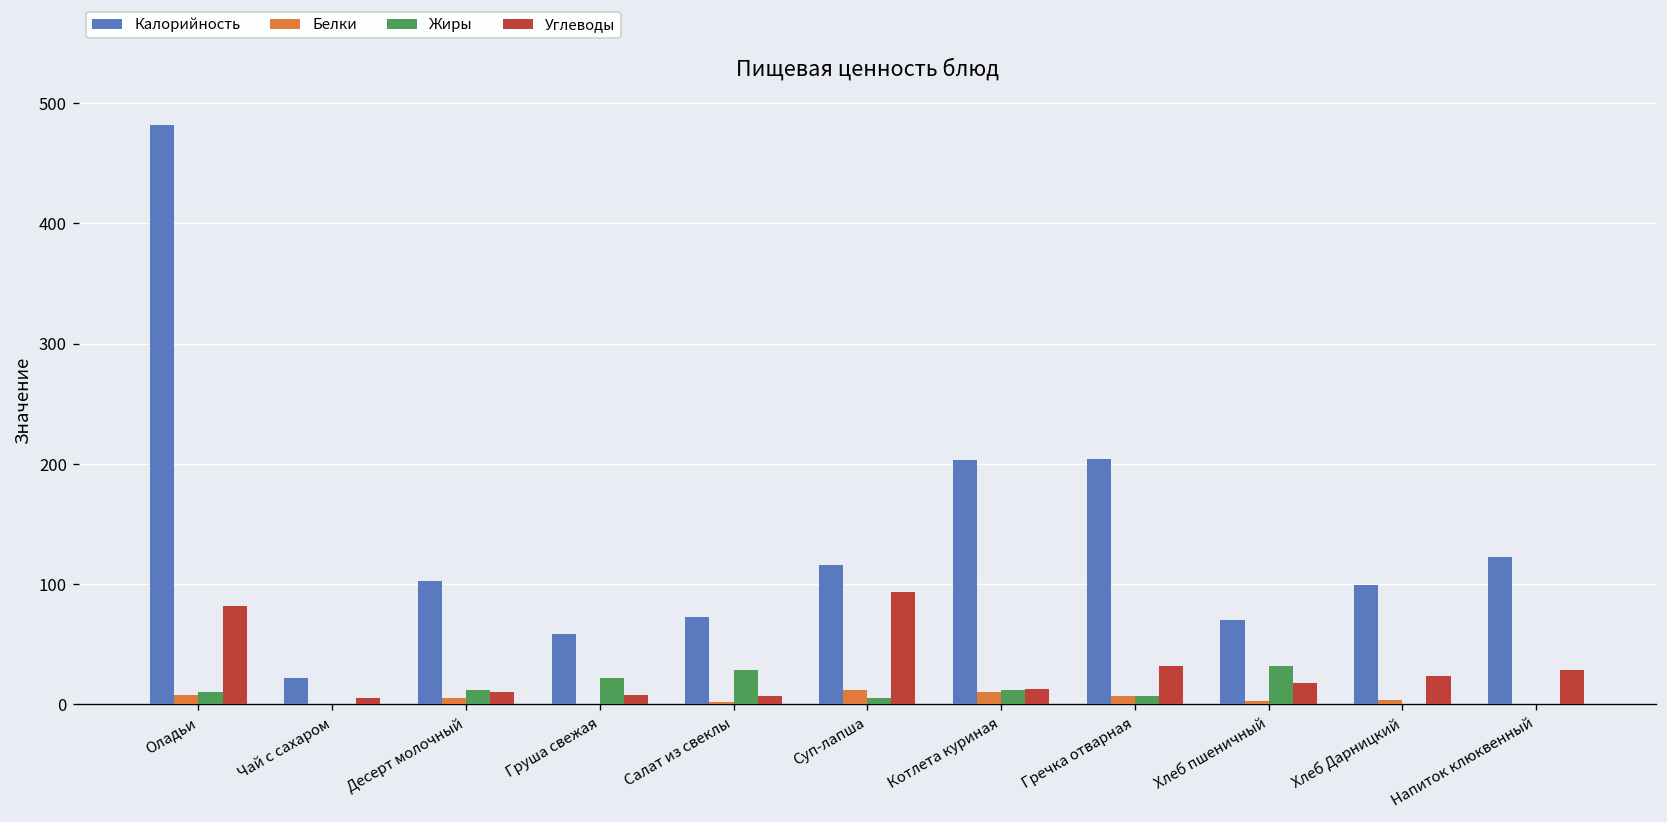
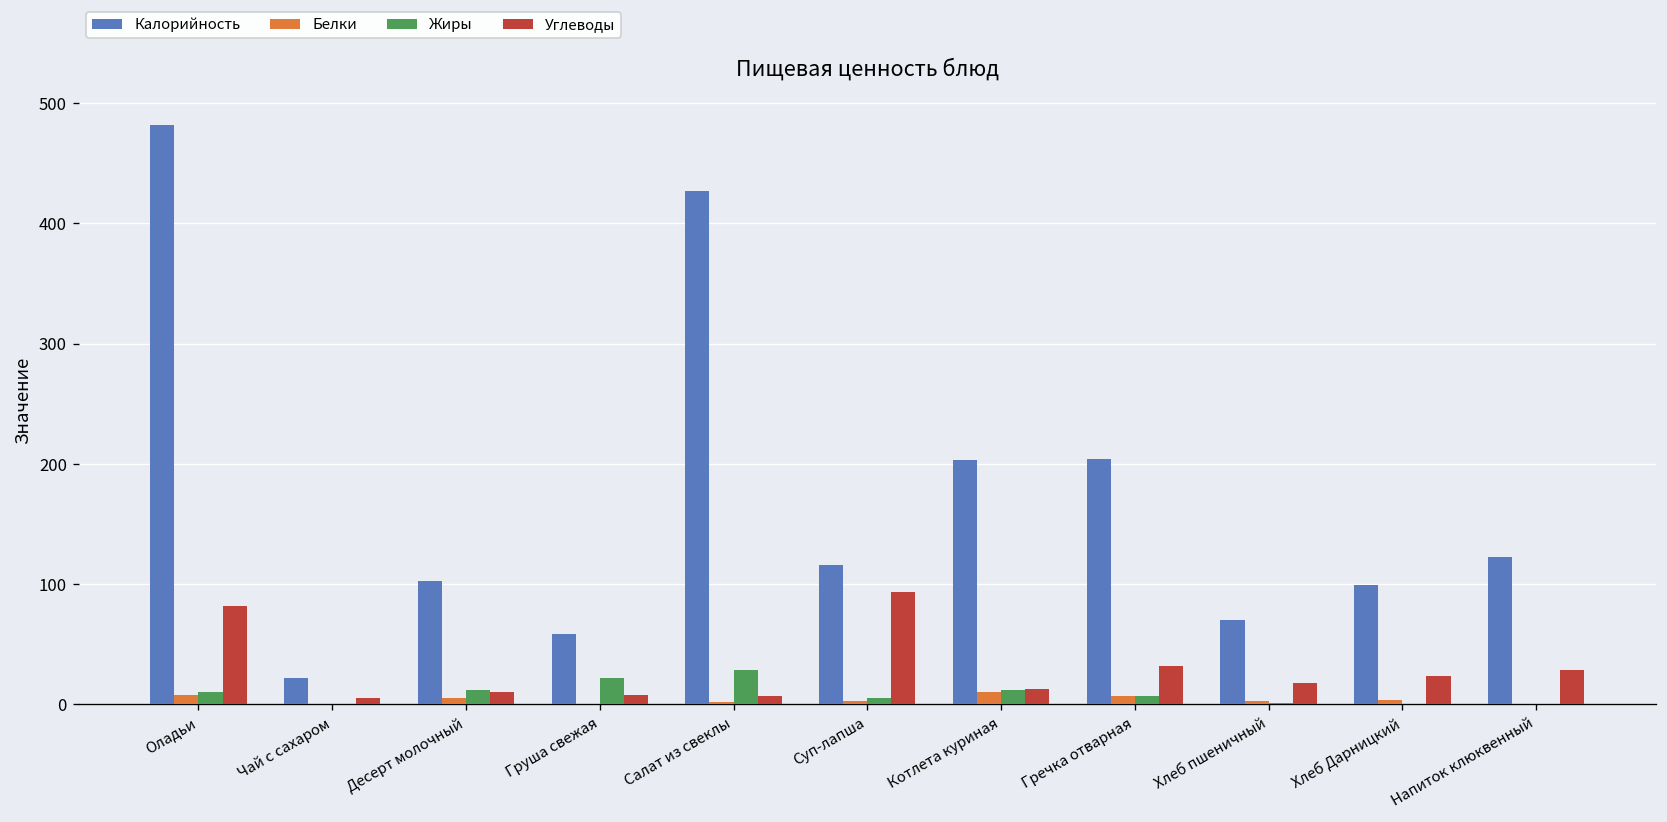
Калорийность, Салат из свеклы: 73 -> 427
Белки, Суп-лапша: 12 -> 3
Жиры, Хлеб пшеничный: 32 -> 1
